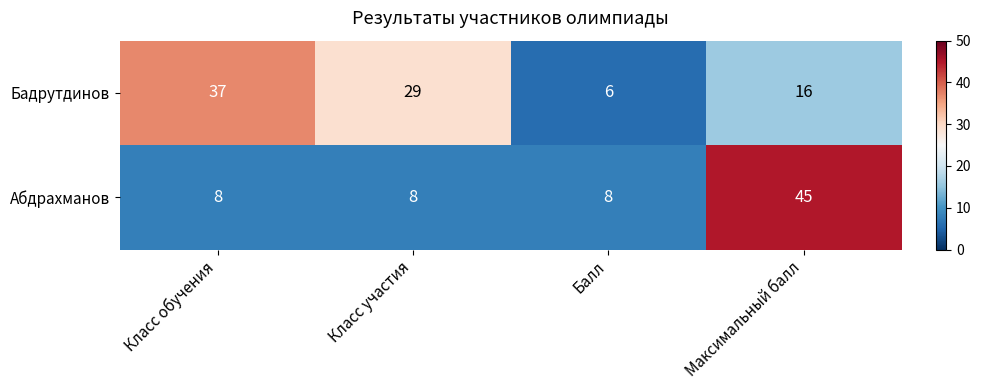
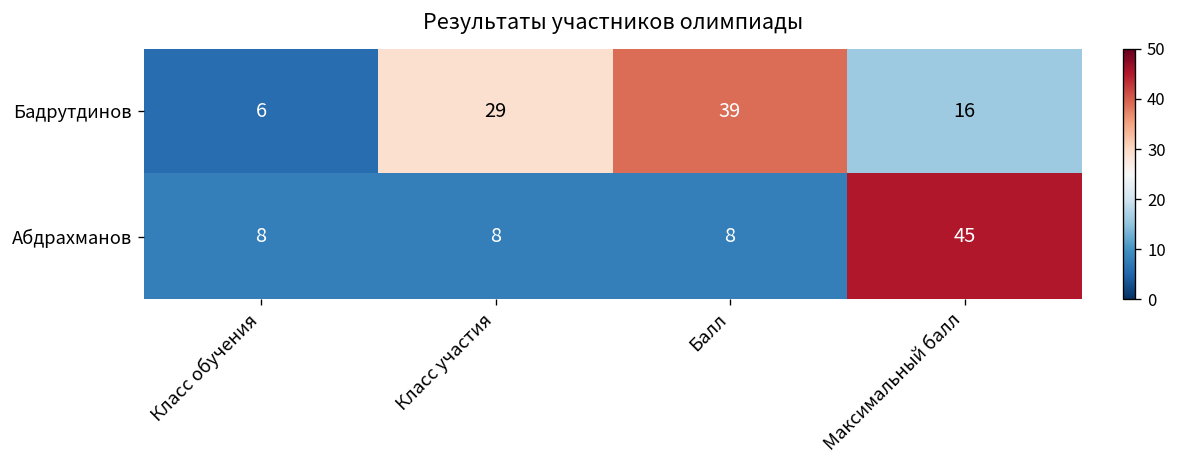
Бадрутдинов, Класс обучения: 37 -> 6
Бадрутдинов, Балл: 6 -> 39
